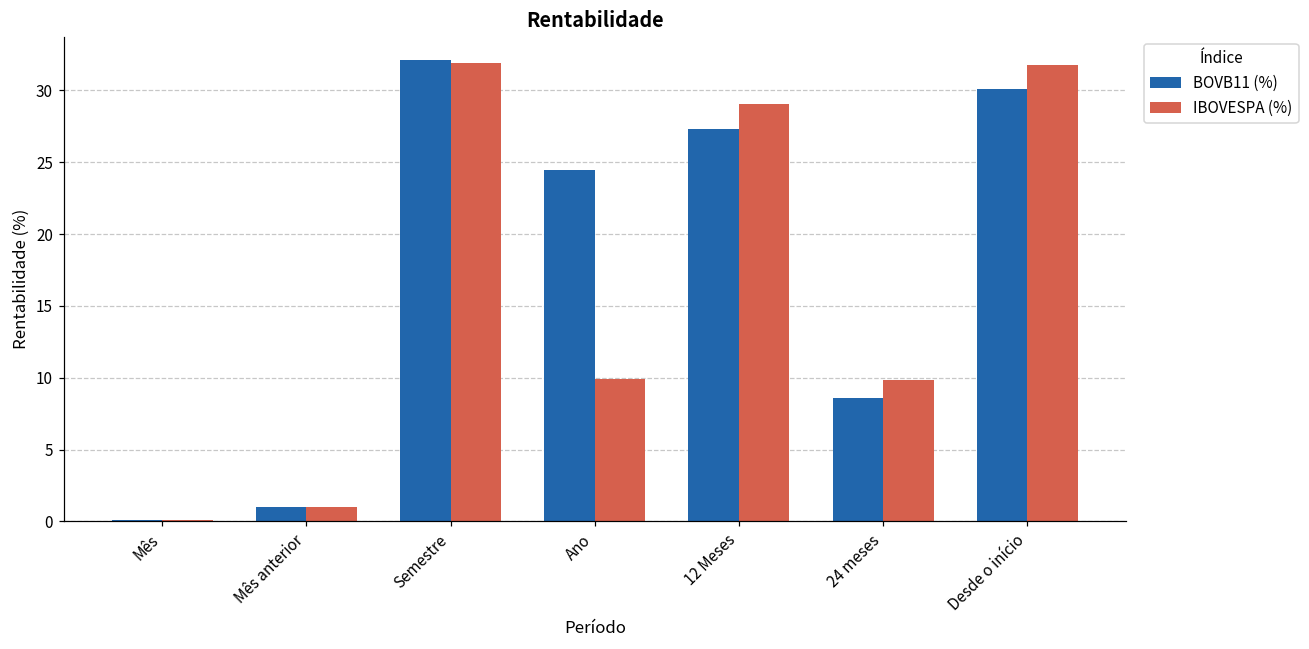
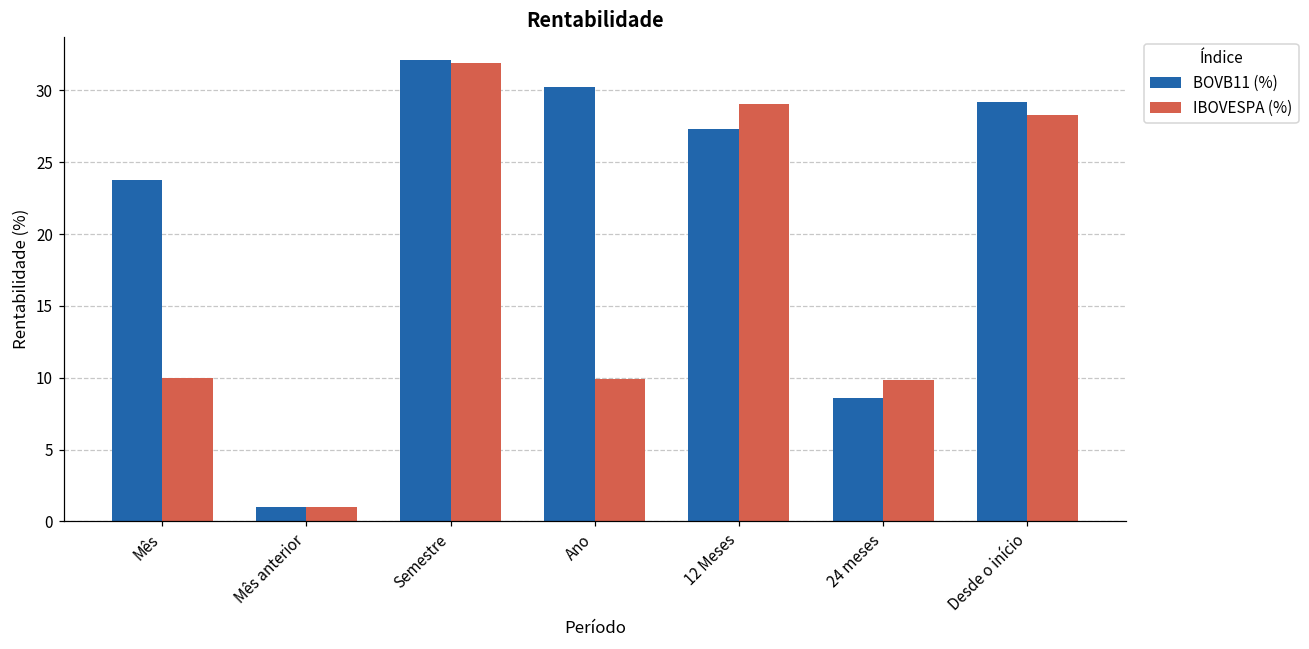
BOVB11 (%), Mês: 0.1 -> 23.8
IBOVESPA (%), Mês: 0.1 -> 10.0
BOVB11 (%), Ano: 24.4 -> 30.2
BOVB11 (%), Desde o início: 30.1 -> 29.2
IBOVESPA (%), Desde o início: 31.8 -> 28.3
